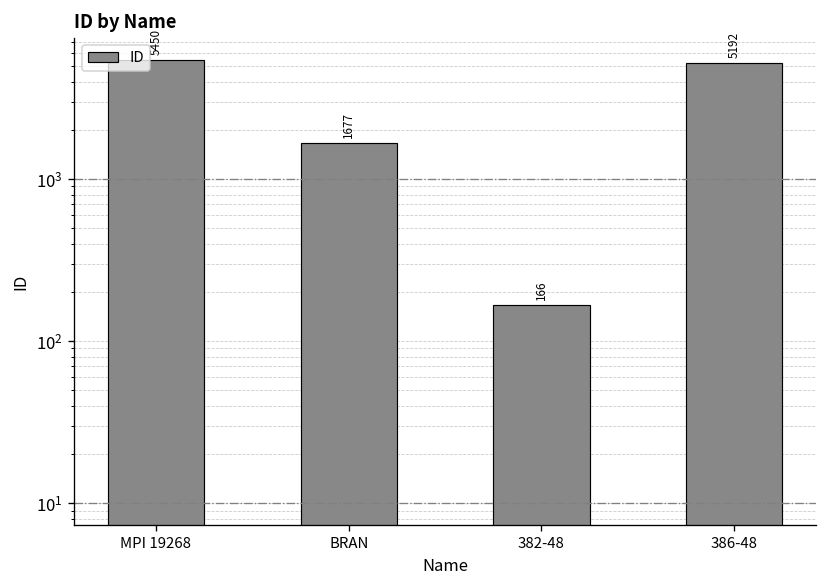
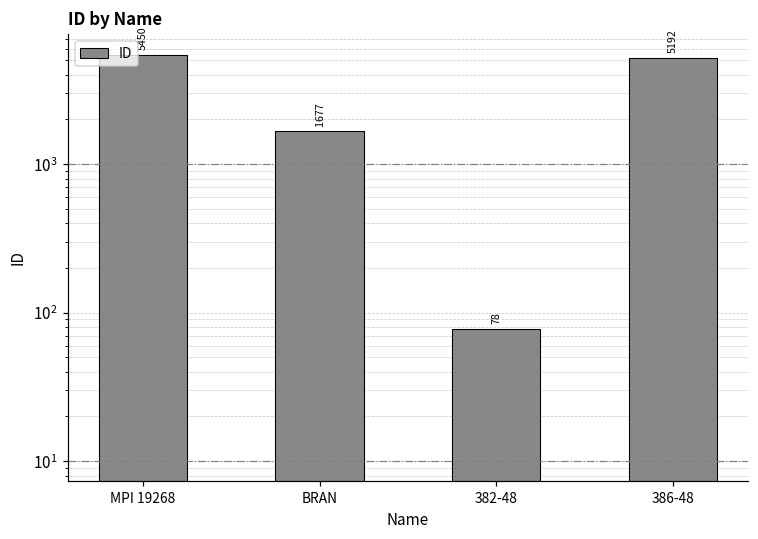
382-48: 166 -> 78
